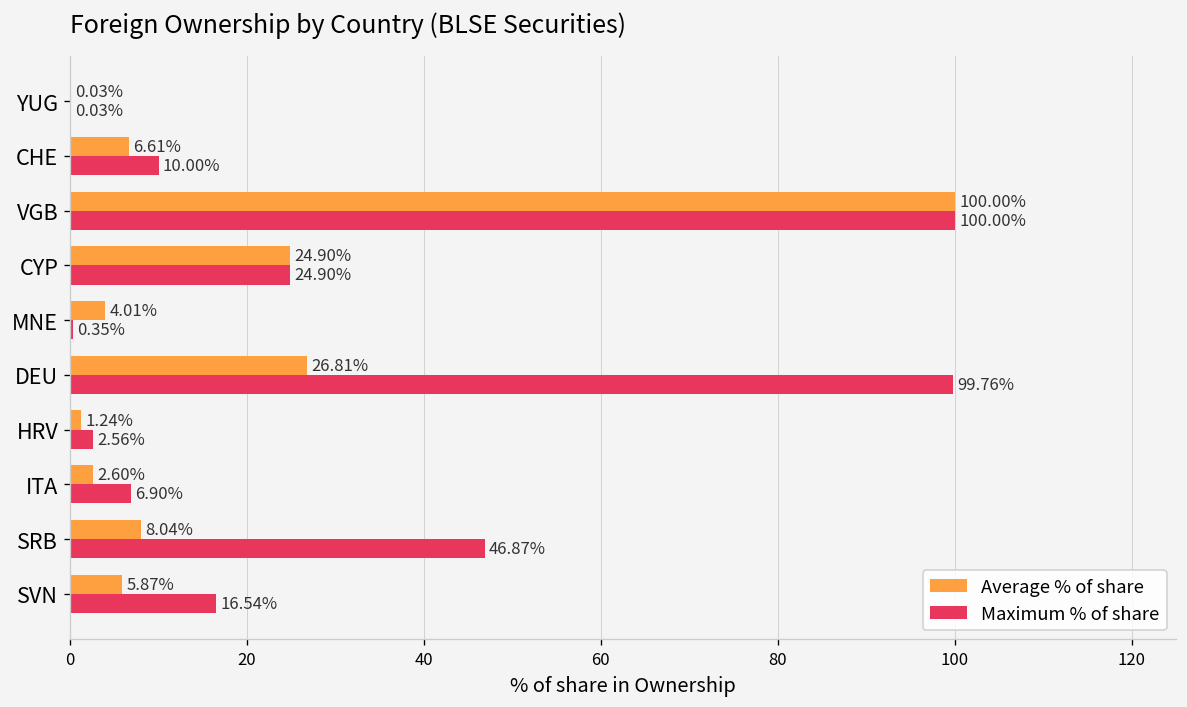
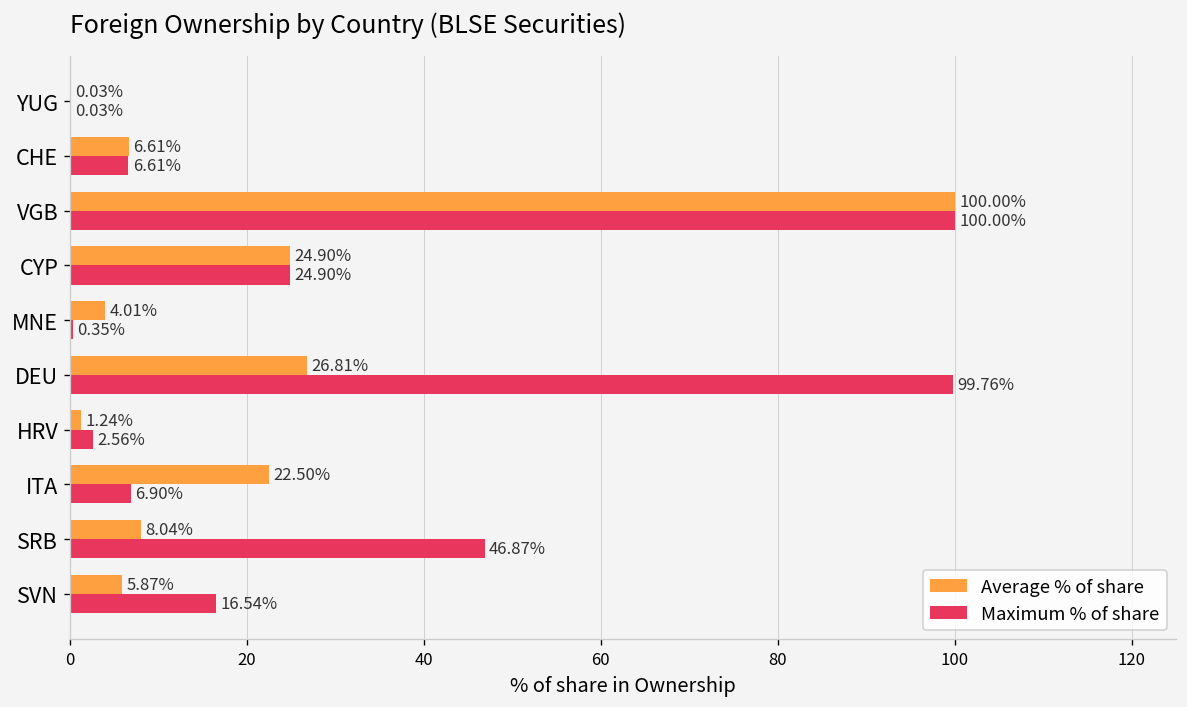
Maximum % of share, CHE: 10.00% -> 6.61%
Average % of share, ITA: 2.60% -> 22.50%
